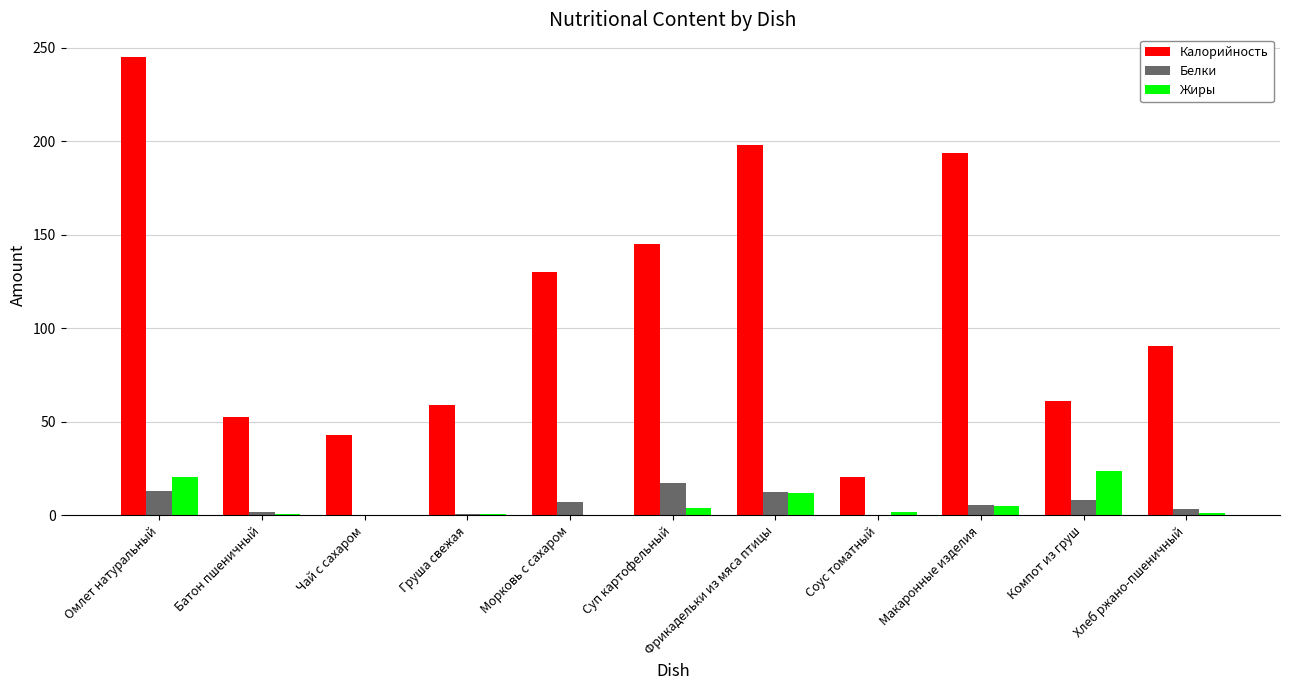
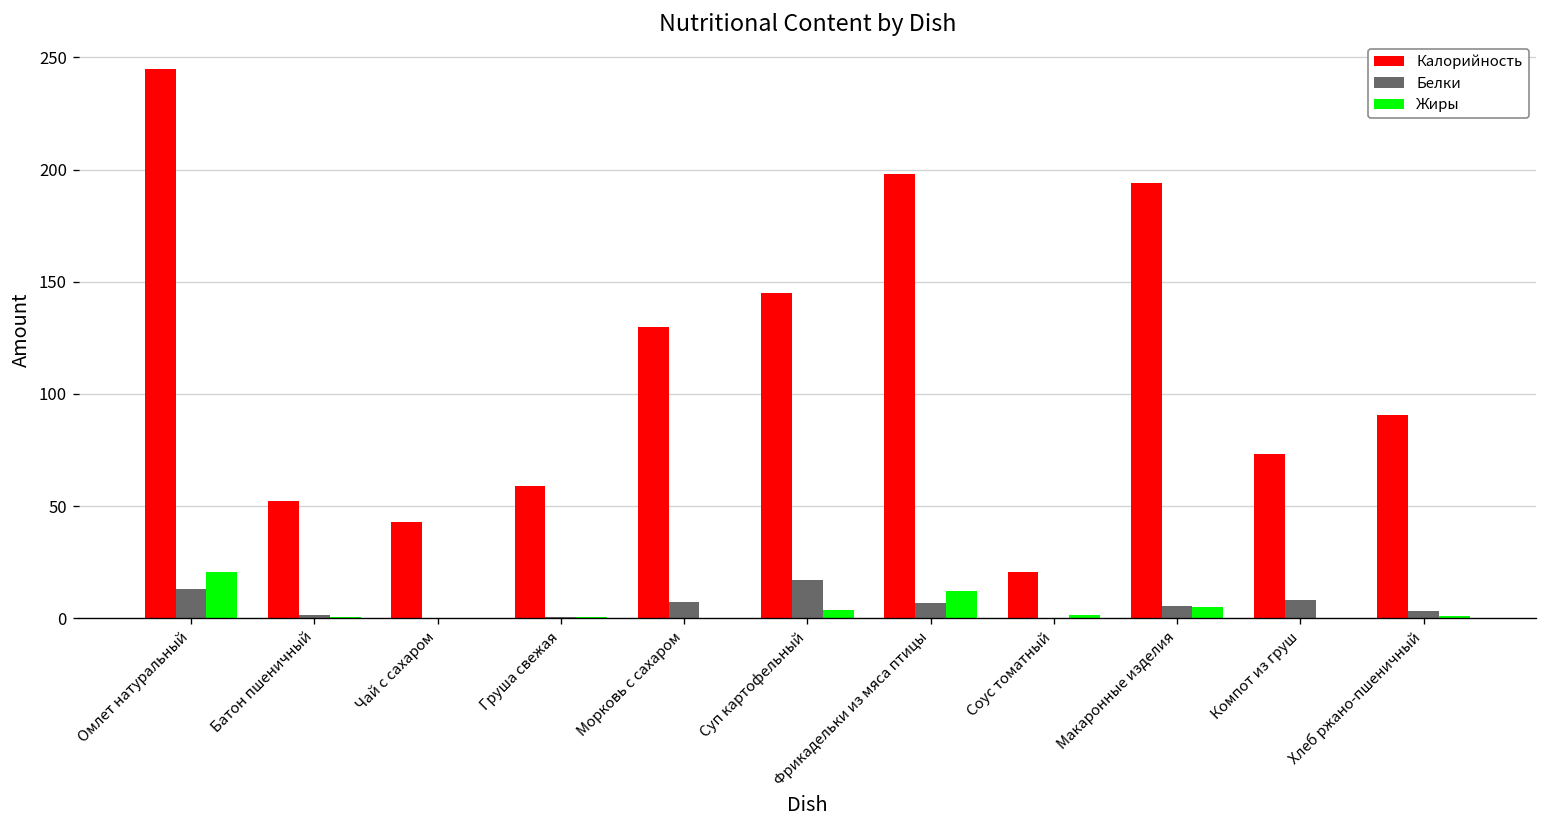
Белки, Фрикадельки из мяса птицы: 12 -> 7
Калорийность, Компот из груш: 61 -> 73
Жиры, Компот из груш: 24 -> 0
